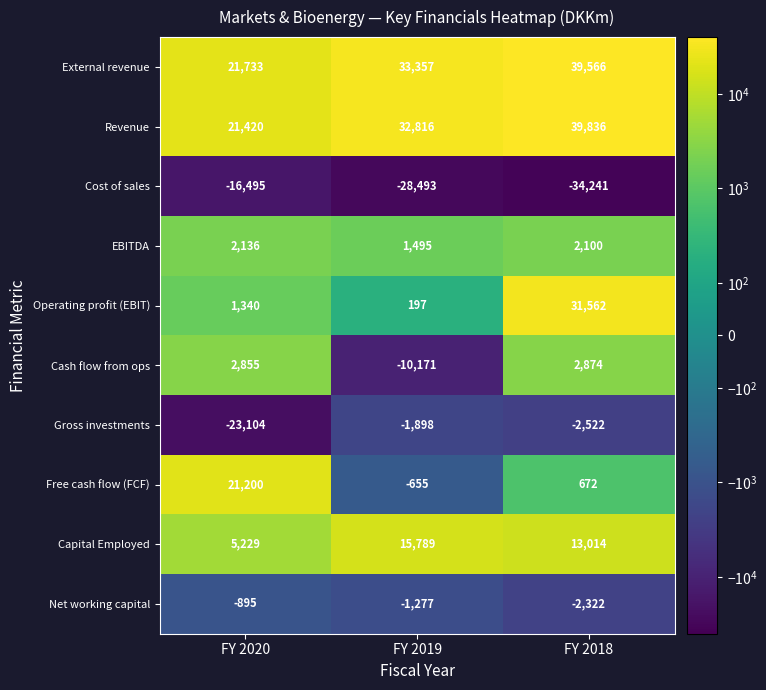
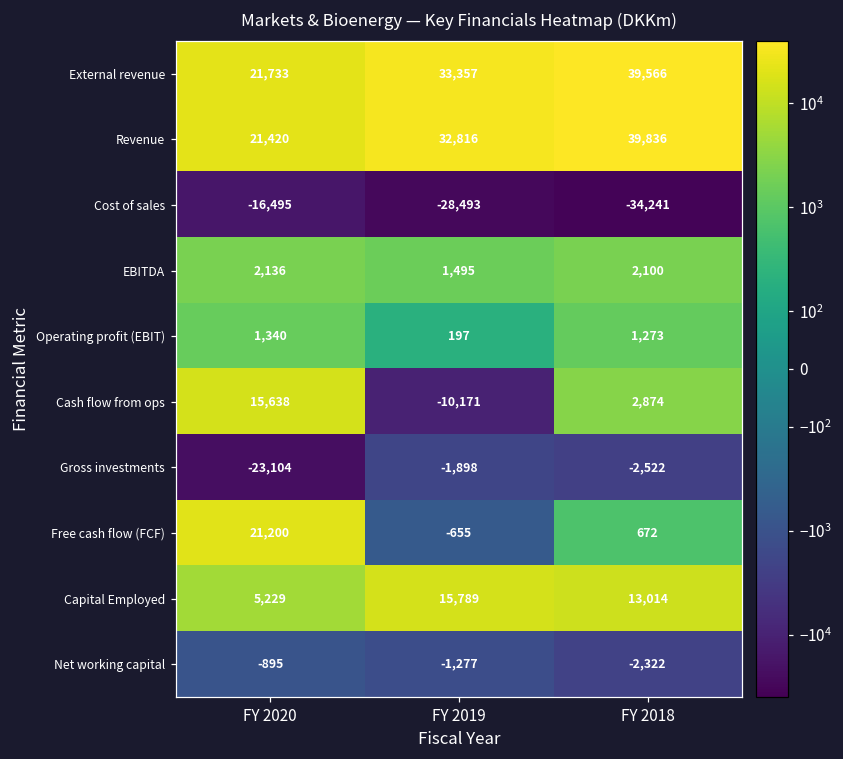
Operating profit (EBIT), FY 2018: 31,562 -> 1,273
Cash flow from ops, FY 2020: 2,855 -> 15,638
